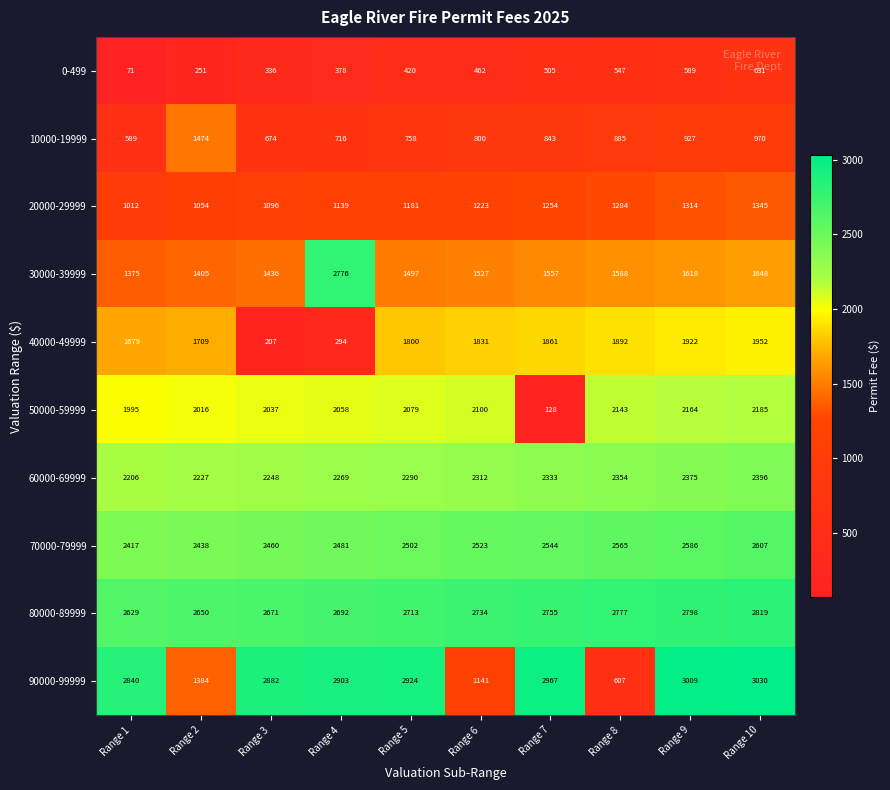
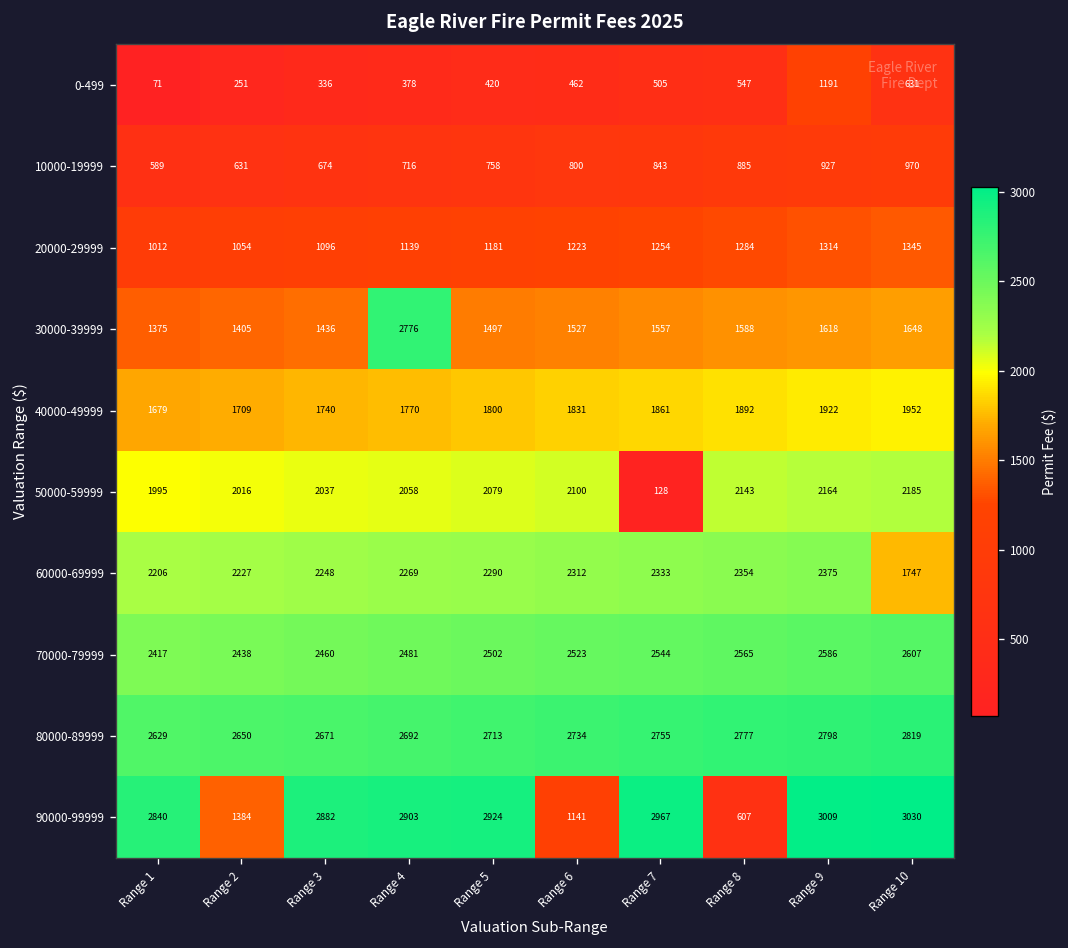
0-499, Range 9: 589 -> 1191
10000-19999, Range 2: 1474 -> 631
40000-49999, Range 3: 207 -> 1740
40000-49999, Range 4: 294 -> 1770
60000-69999, Range 10: 2396 -> 1747
